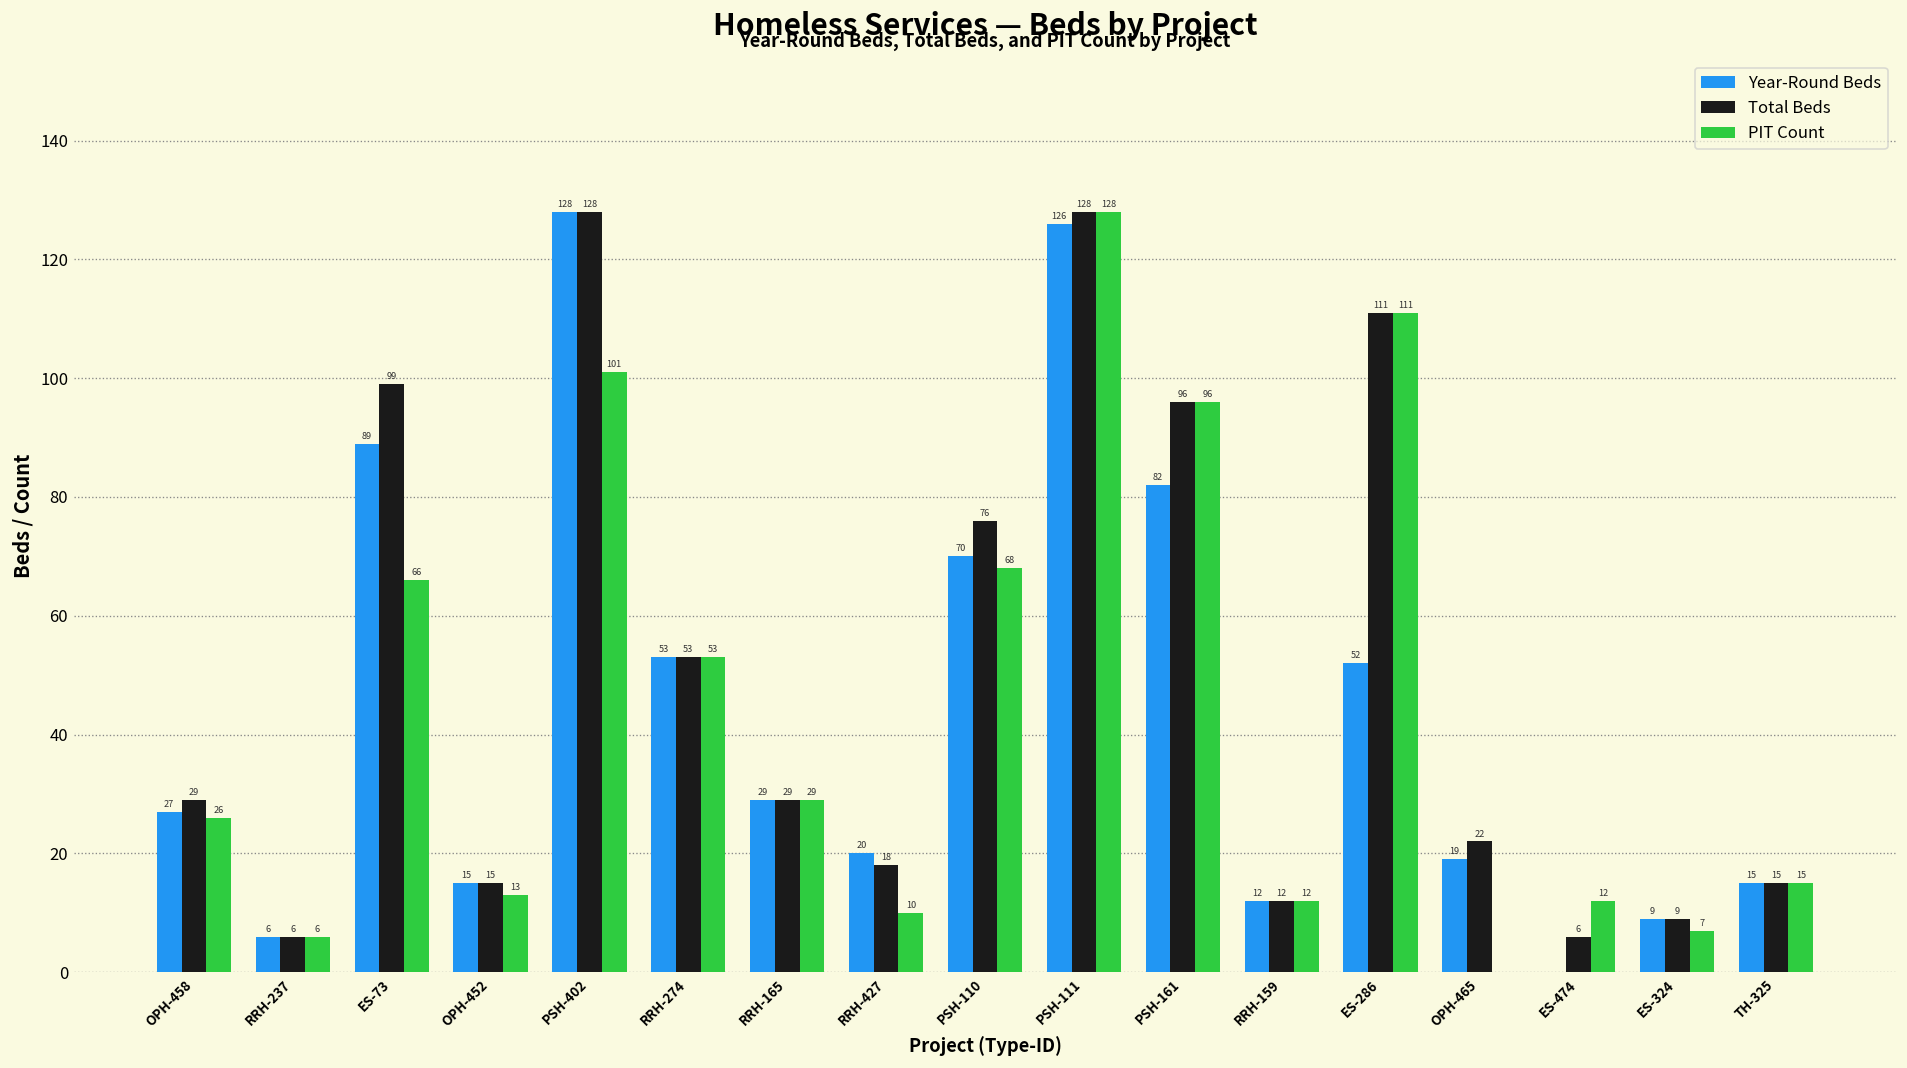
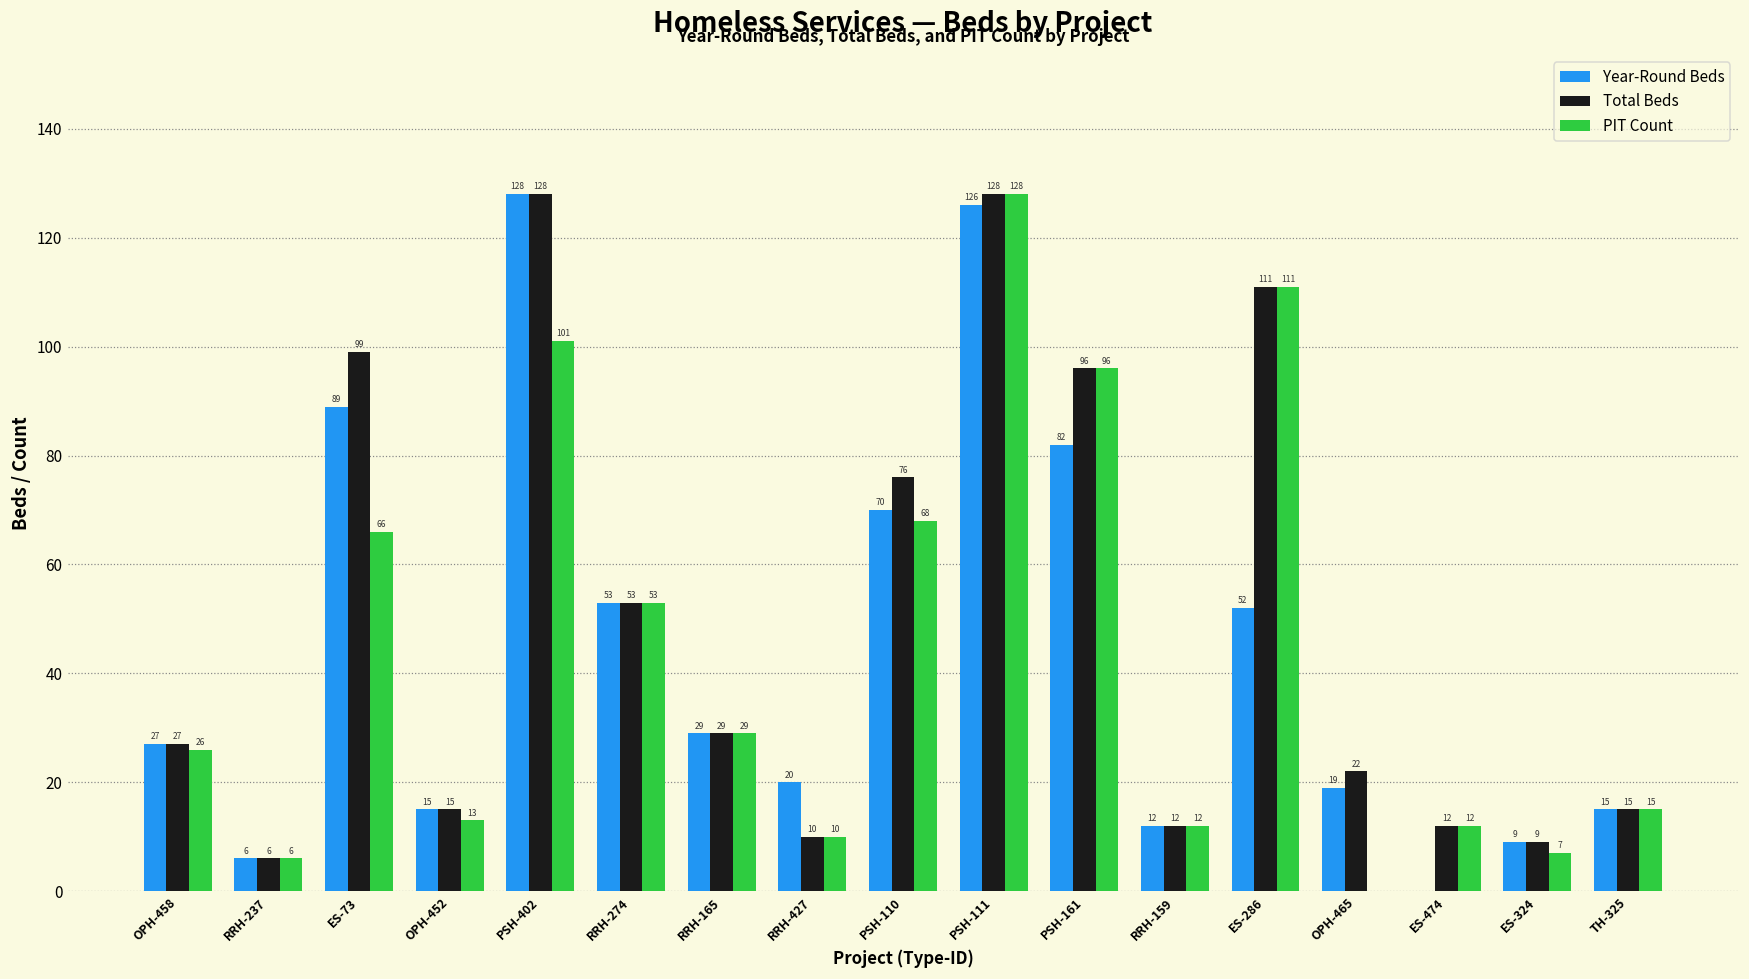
Total Beds, OPH-458: 29 -> 27
Total Beds, RRH-427: 18 -> 10
Total Beds, ES-474: 6 -> 12
